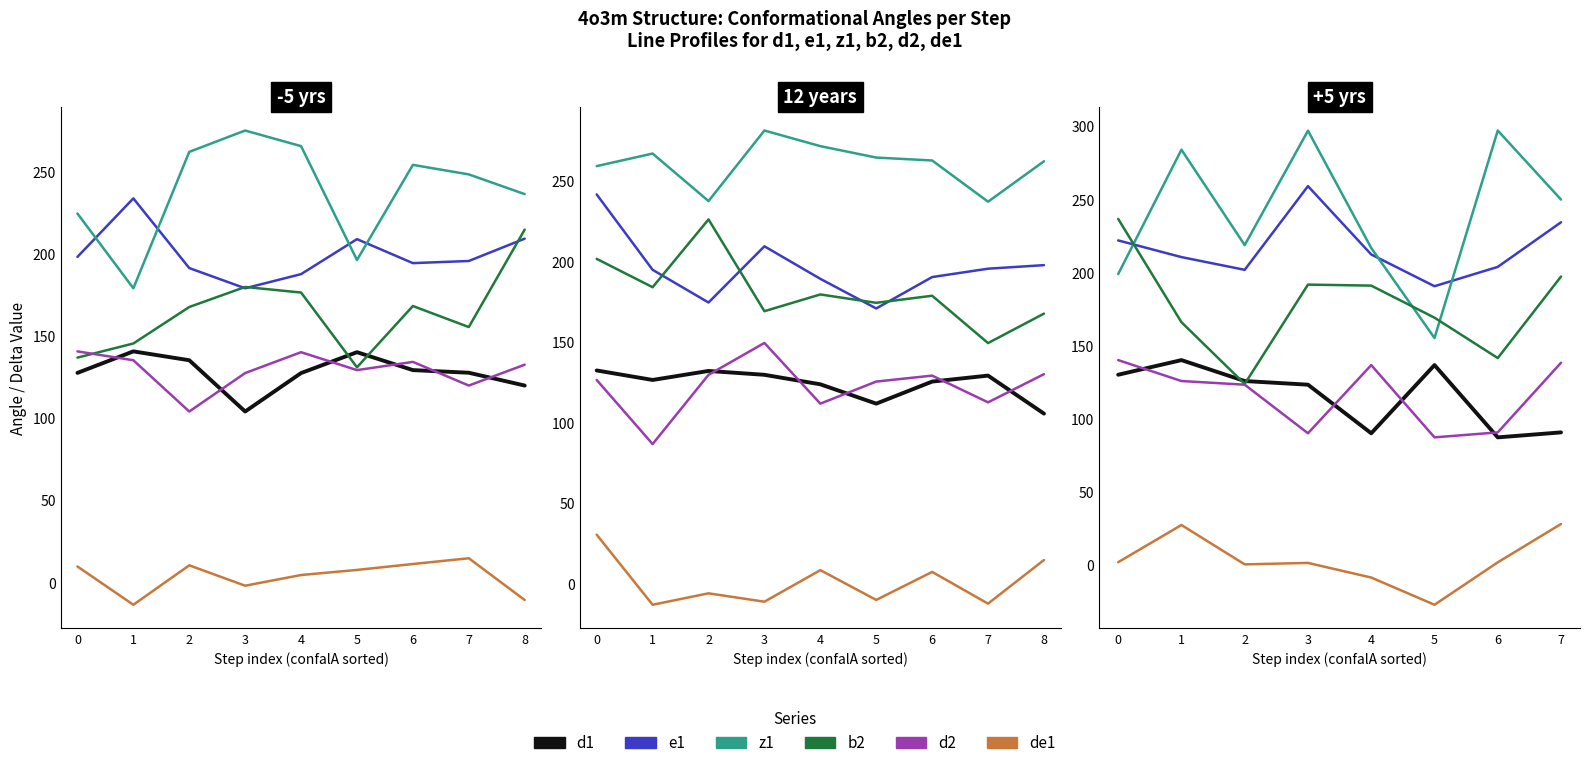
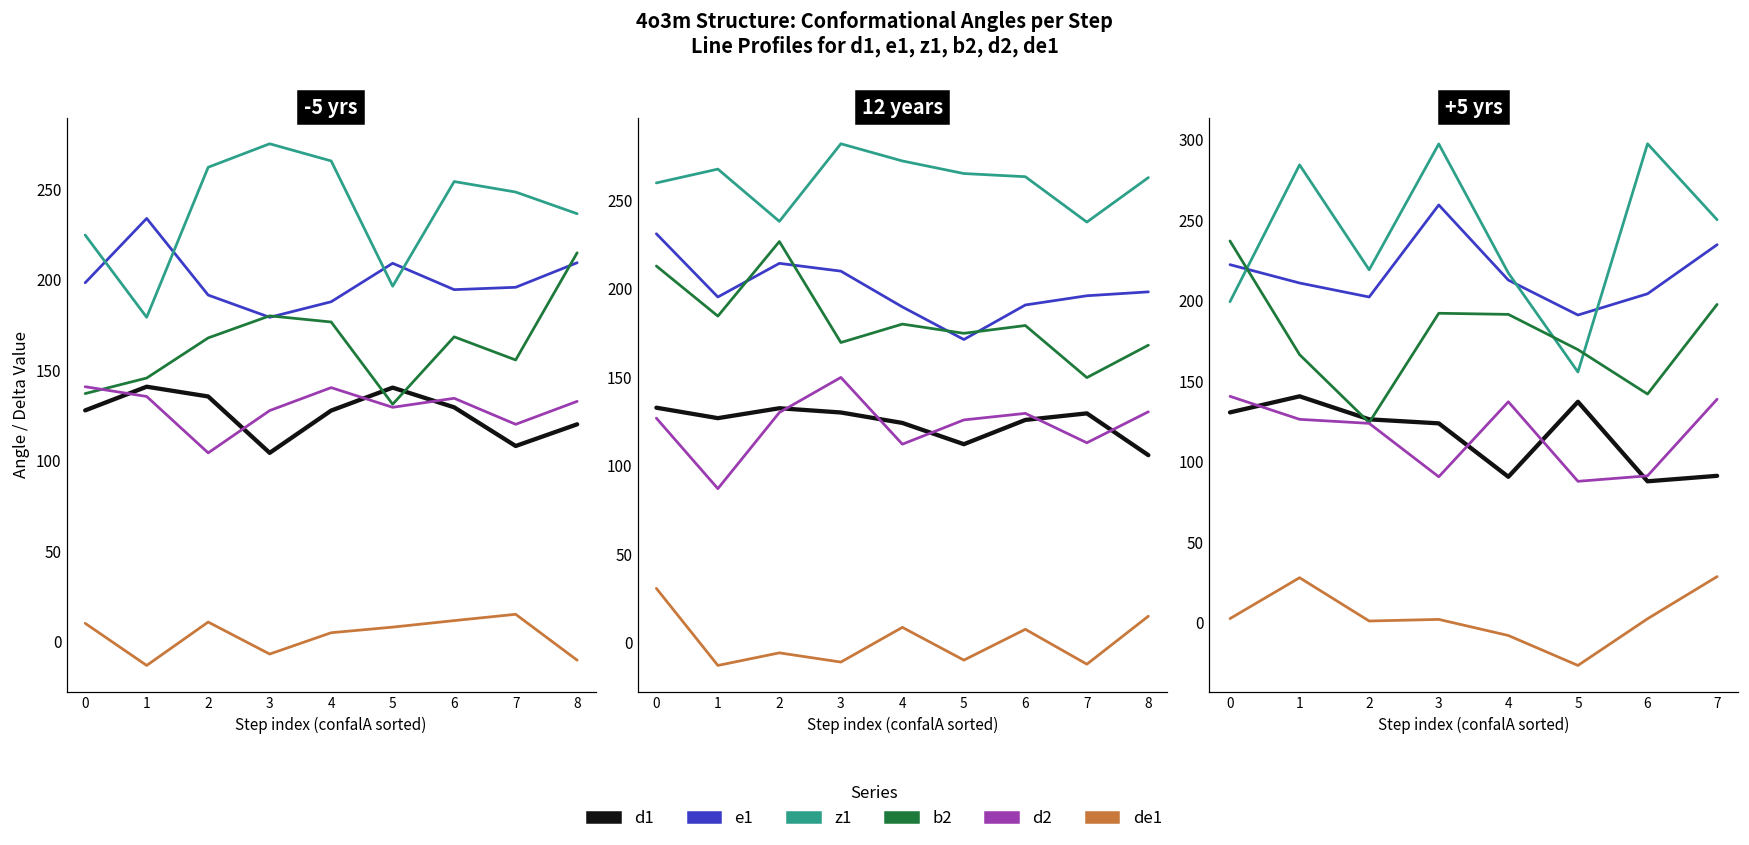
-5 yrs, de1, 3: -2 -> -7
-5 yrs, d1, 7: 128 -> 108
12 years, e1, 0: 242 -> 231
12 years, b2, 0: 202 -> 213
12 years, e1, 2: 175 -> 214
